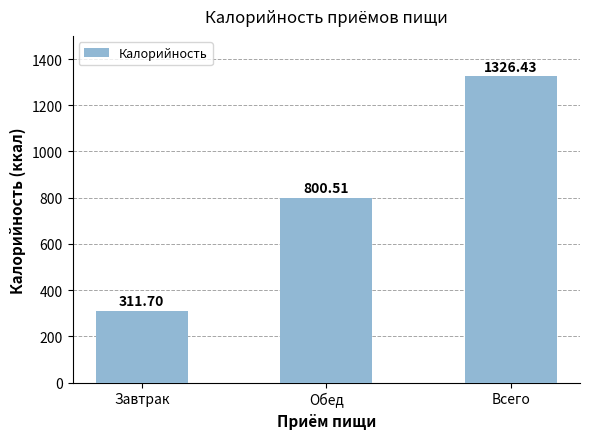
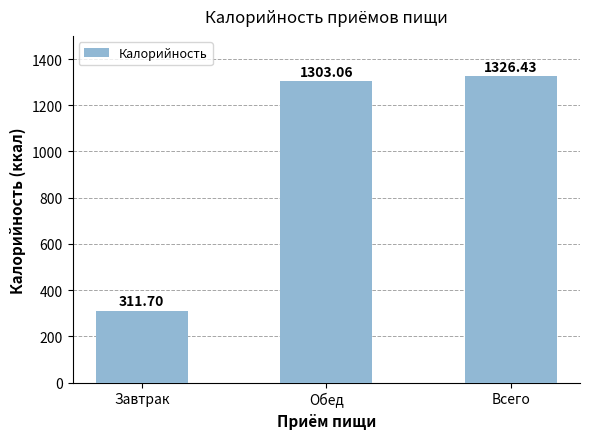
Обед: 800.51 -> 1303.06
